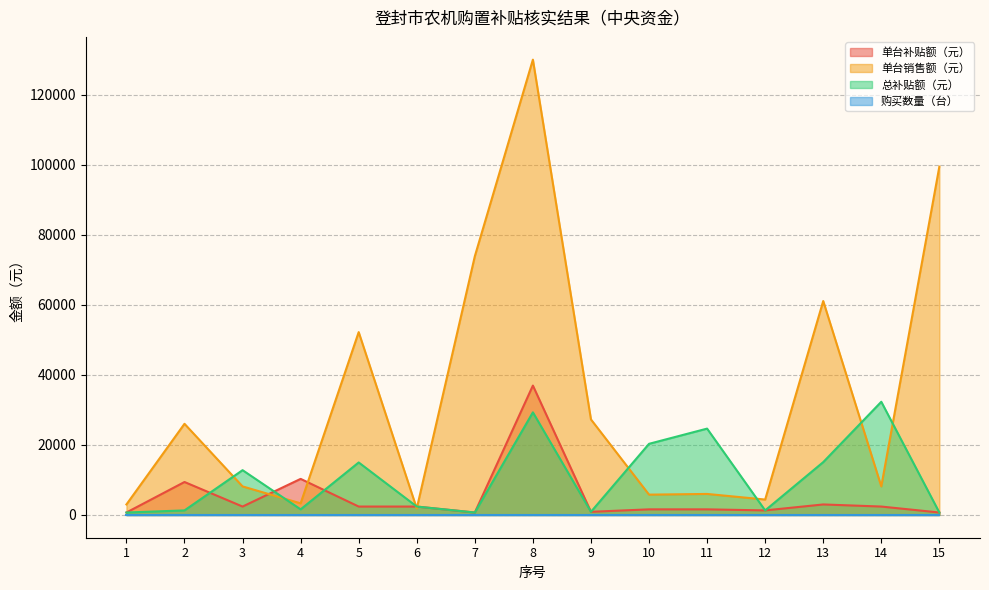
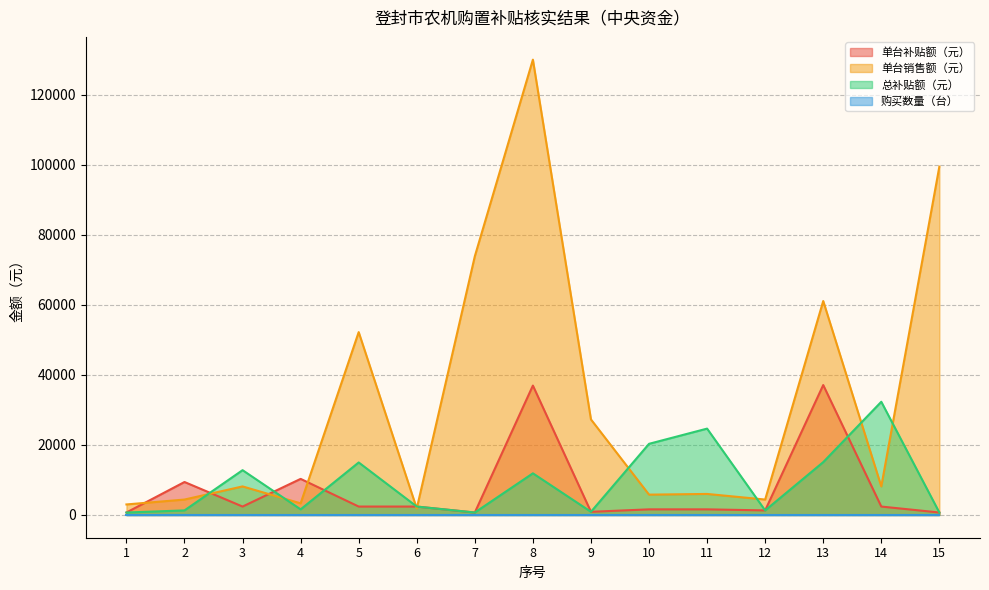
单台销售额（元）, 2: 26000 -> 4000
总补贴额（元）, 8: 29000 -> 12000
单台补贴额（元）, 13: 3000 -> 37000
